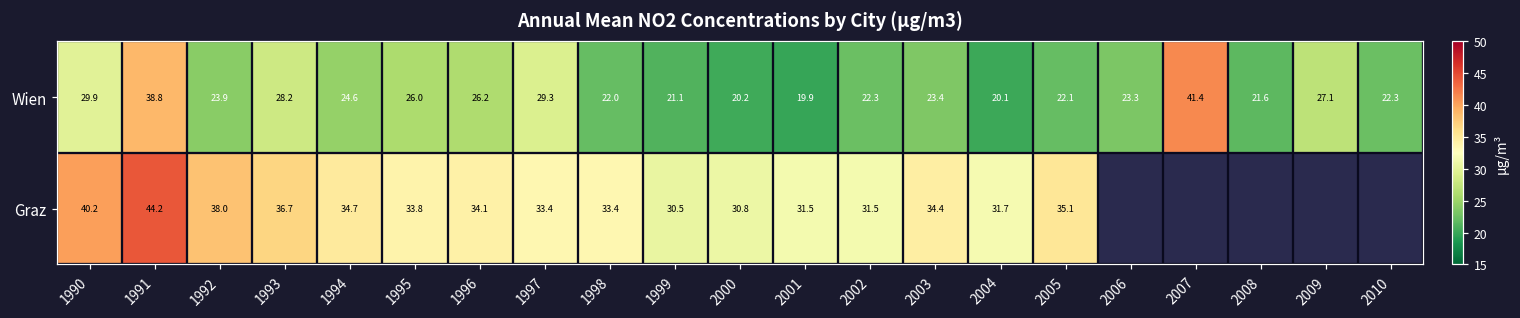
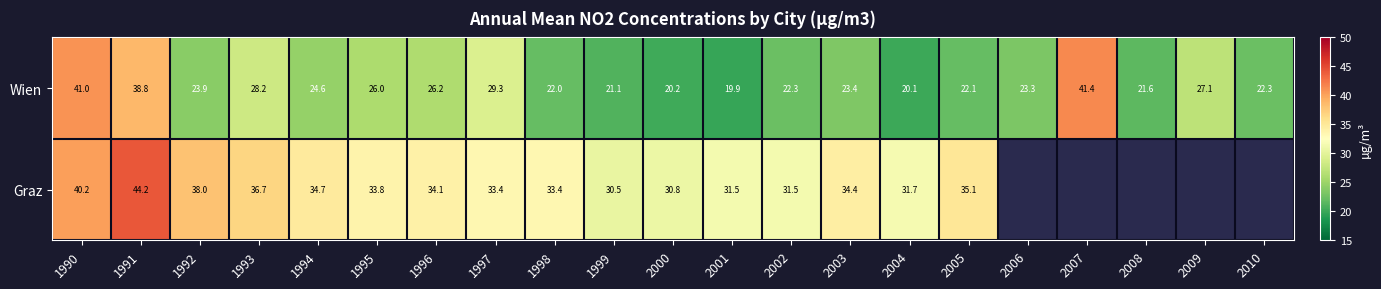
Wien, 1990: 29.9 -> 41.0
